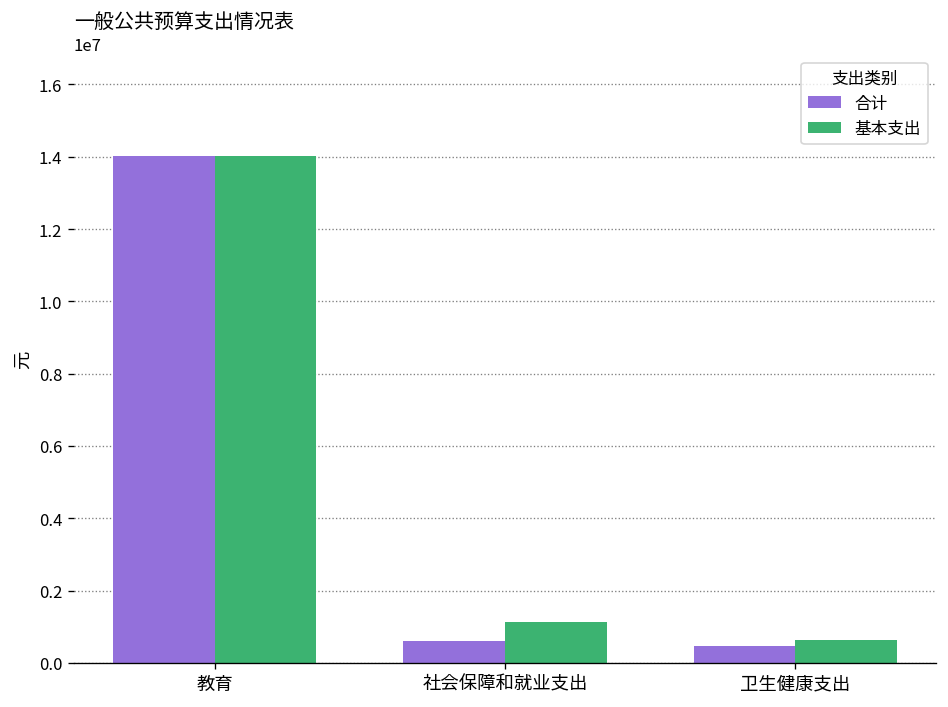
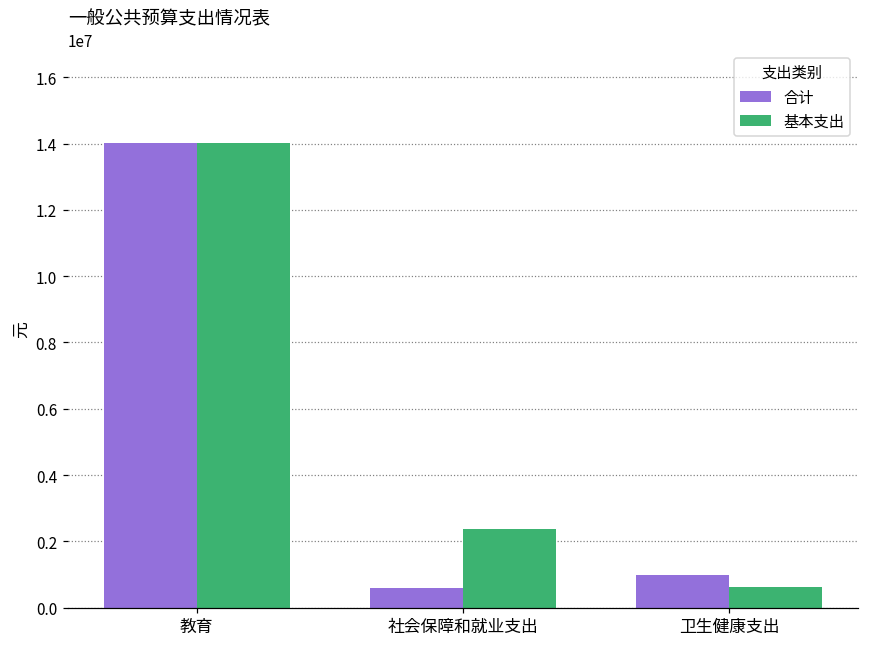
基本支出, 社会保障和就业支出: 1100000 -> 2400000
合计, 卫生健康支出: 500000 -> 1000000
